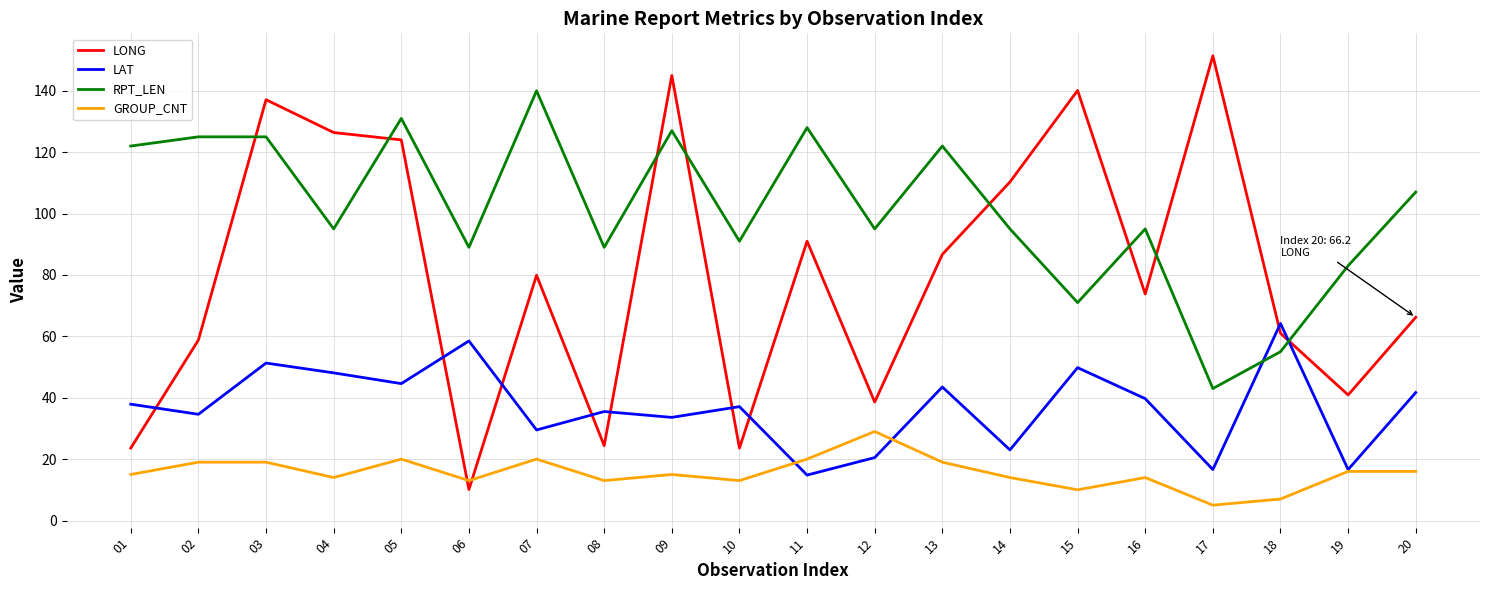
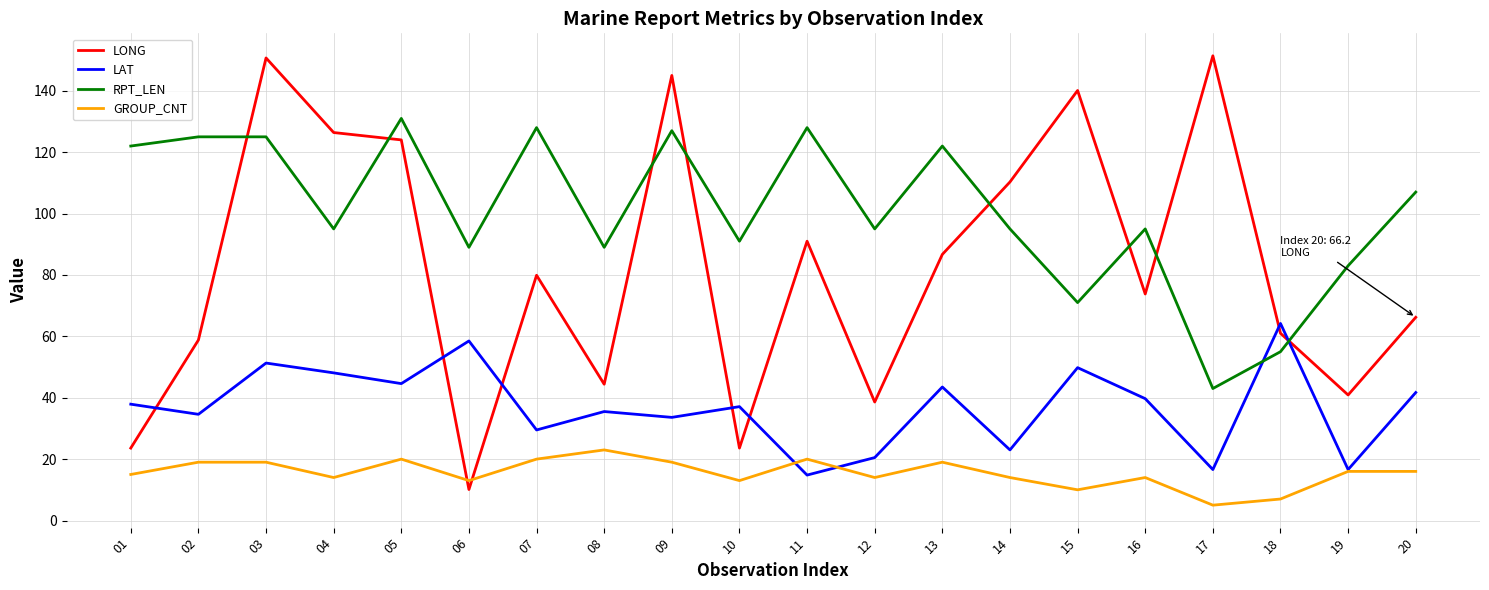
LONG, 03: 137 -> 151
RPT_LEN, 07: 140 -> 128
LONG, 08: 24 -> 44
GROUP_CNT, 08: 13 -> 23
GROUP_CNT, 09: 15 -> 19
GROUP_CNT, 12: 29 -> 14
